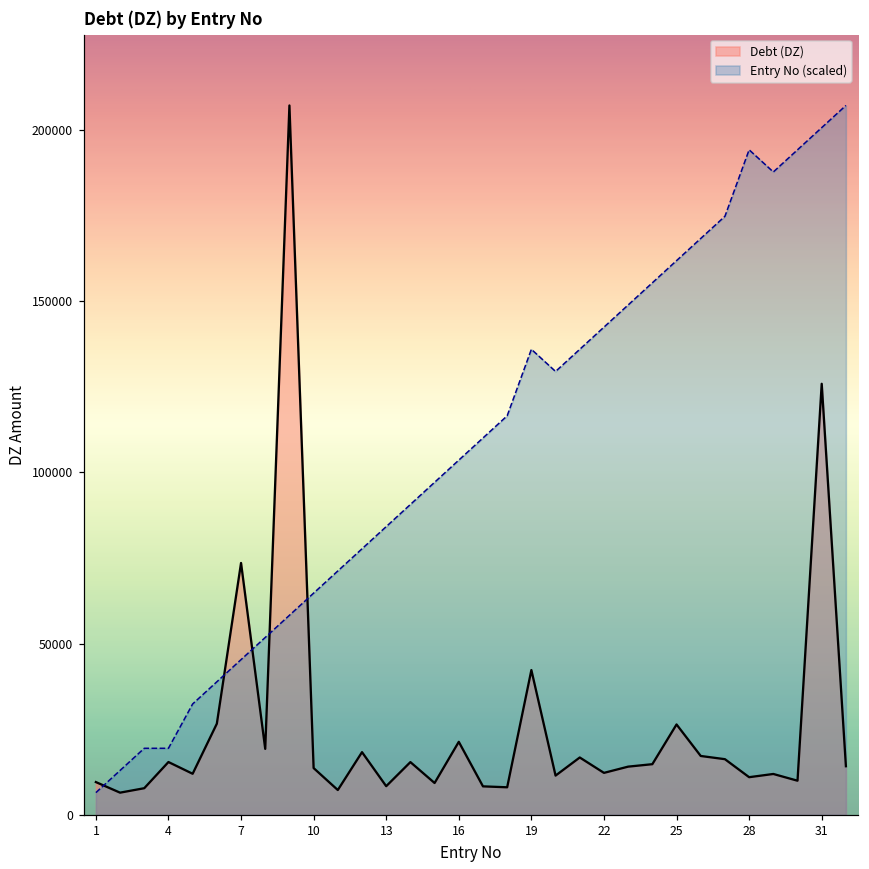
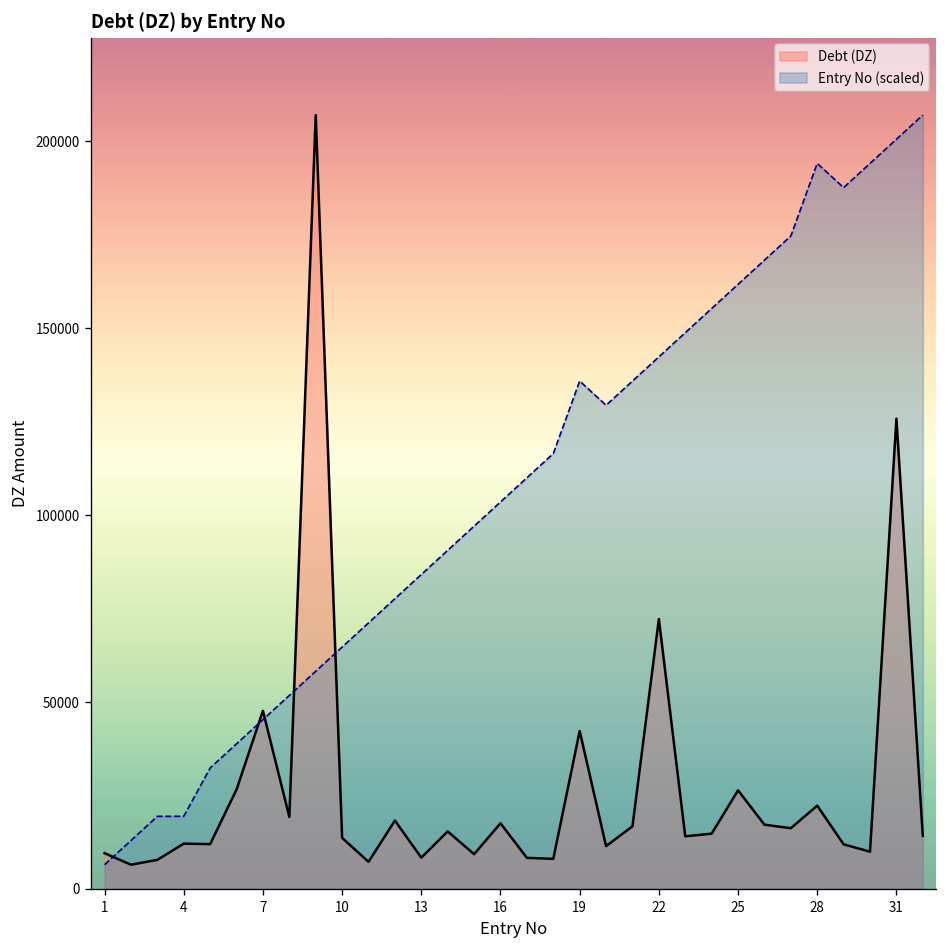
Debt (DZ), 4: 15000 -> 12000
Debt (DZ), 7: 74000 -> 48000
Debt (DZ), 16: 21000 -> 18000
Debt (DZ), 22: 12000 -> 72000
Debt (DZ), 28: 11000 -> 22000
